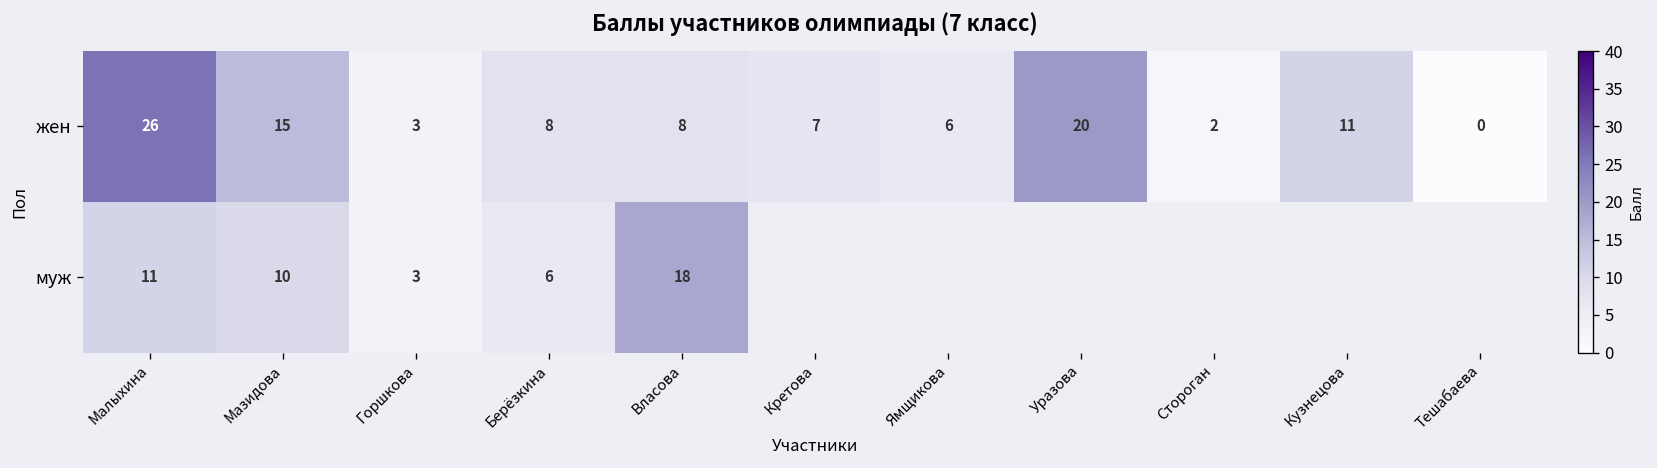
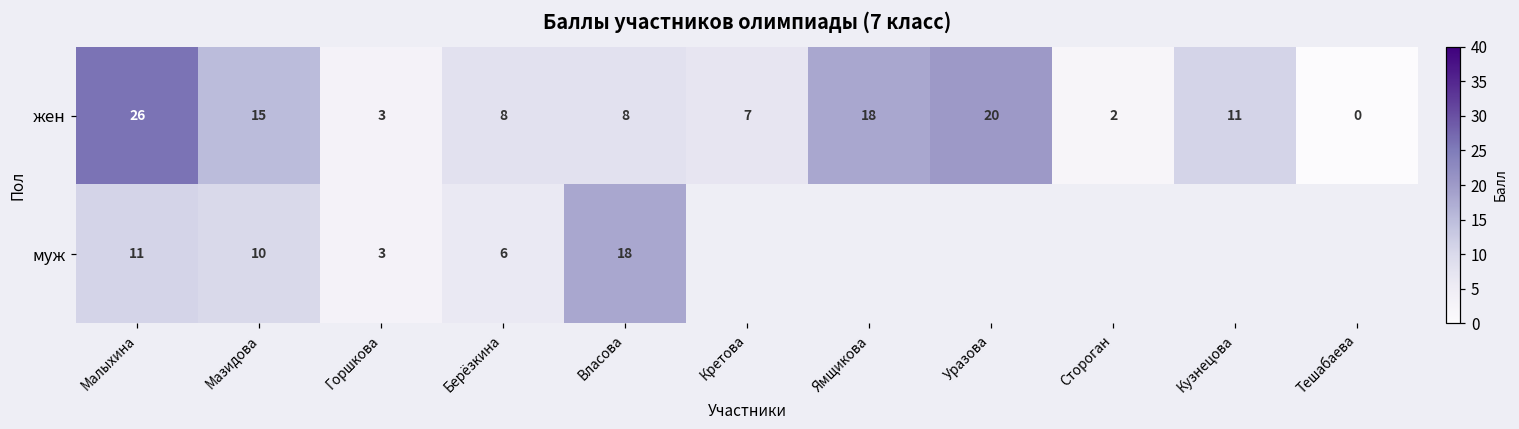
жен, Ямщикова: 6 -> 18
